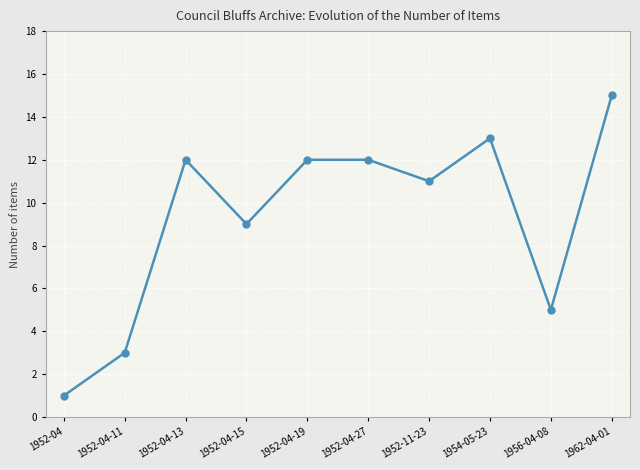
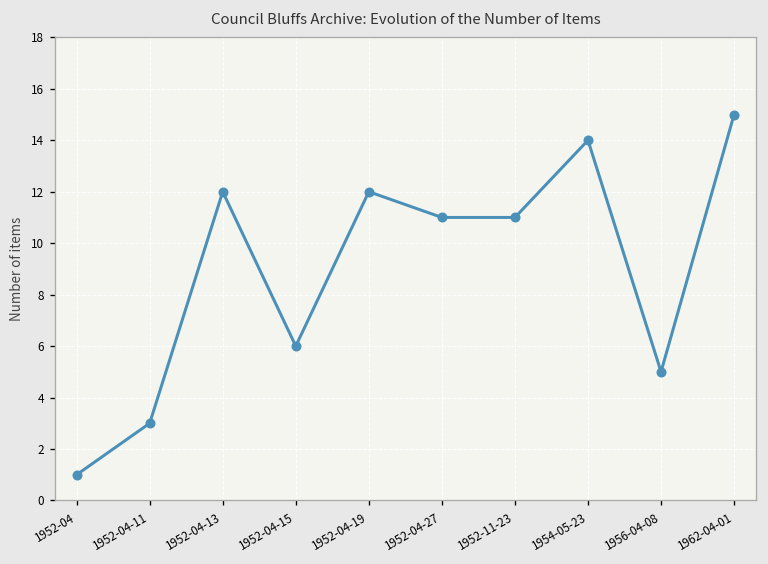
1952-04-15: 9 -> 6
1952-04-27: 12 -> 11
1954-05-23: 13 -> 14
